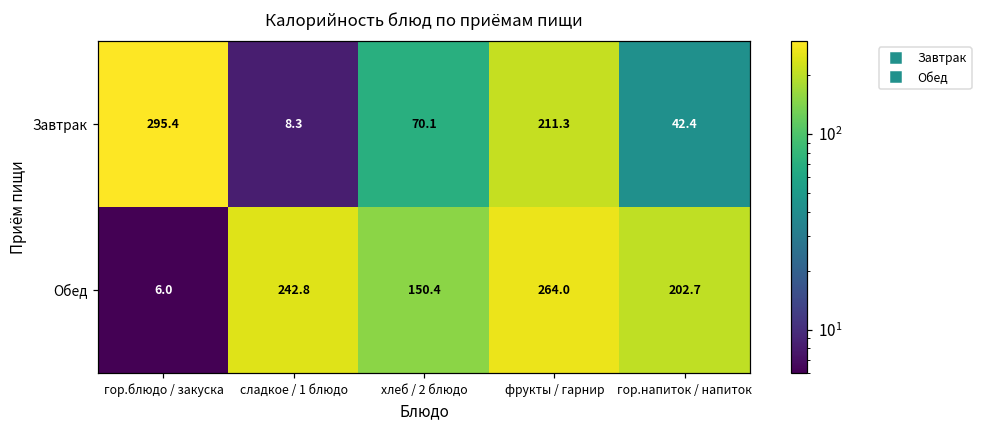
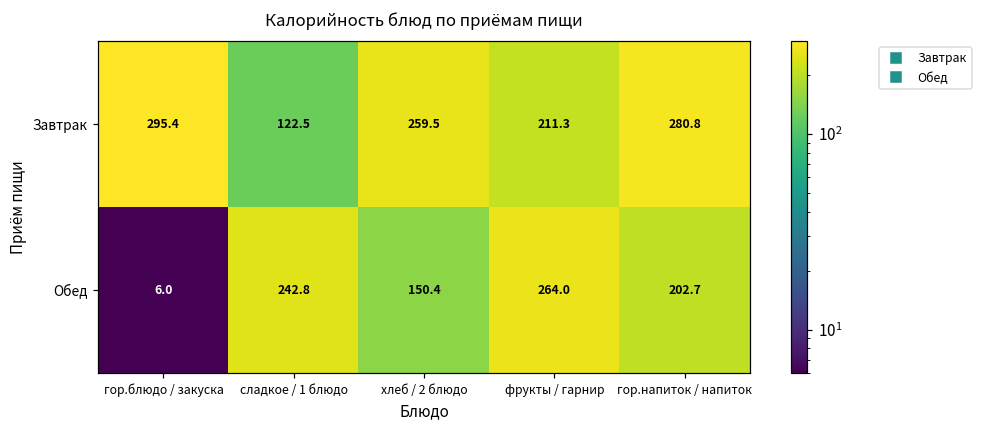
Завтрак, сладкое / 1 блюдо: 8.3 -> 122.5
Завтрак, хлеб / 2 блюдо: 70.1 -> 259.5
Завтрак, гор.напиток / напиток: 42.4 -> 280.8
